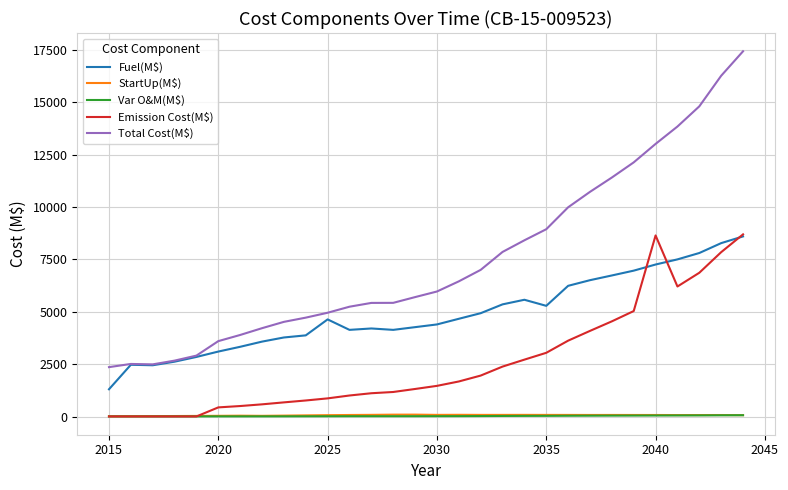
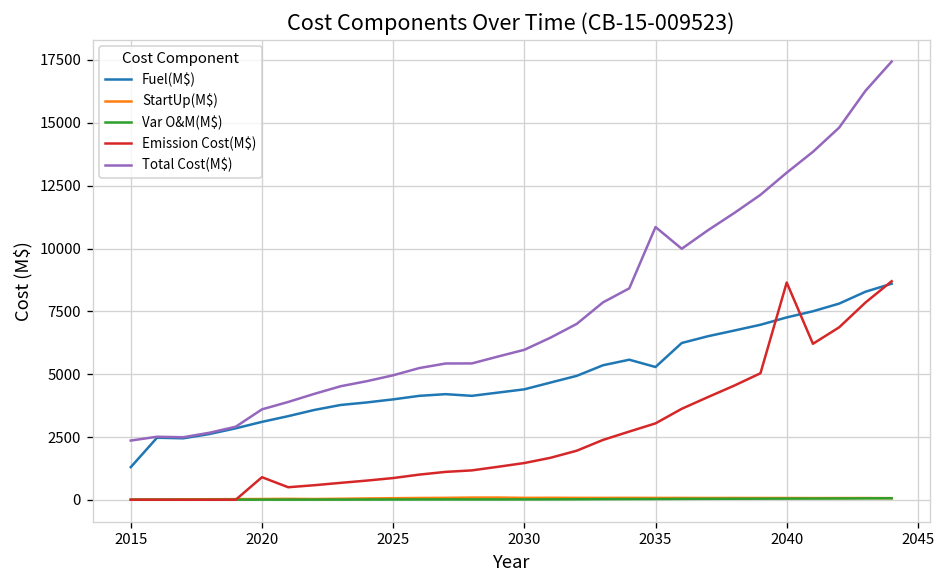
Emission Cost(M$), 2020: 400 -> 900
Fuel(M$), 2025: 4600 -> 4000
Total Cost(M$), 2035: 8900 -> 10900
